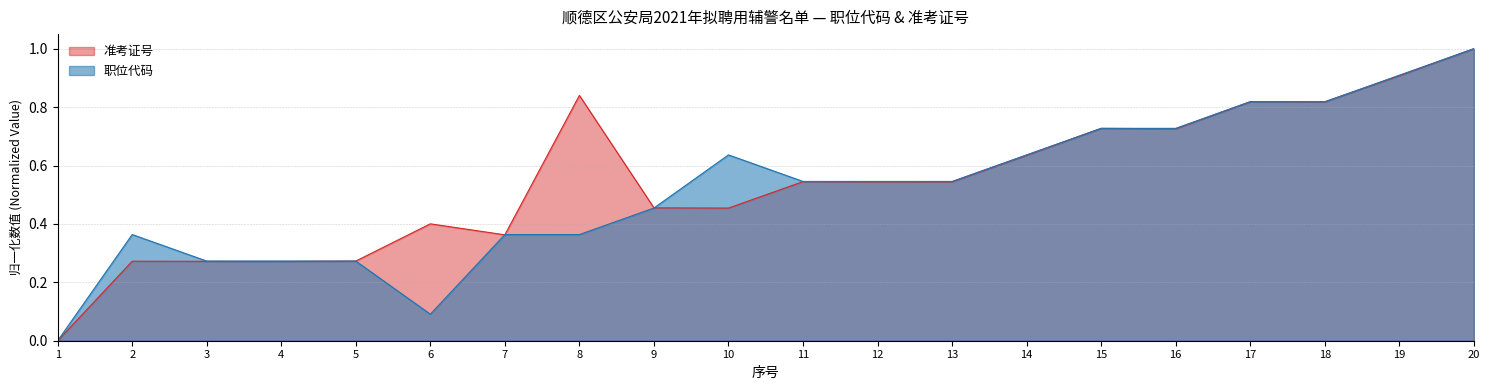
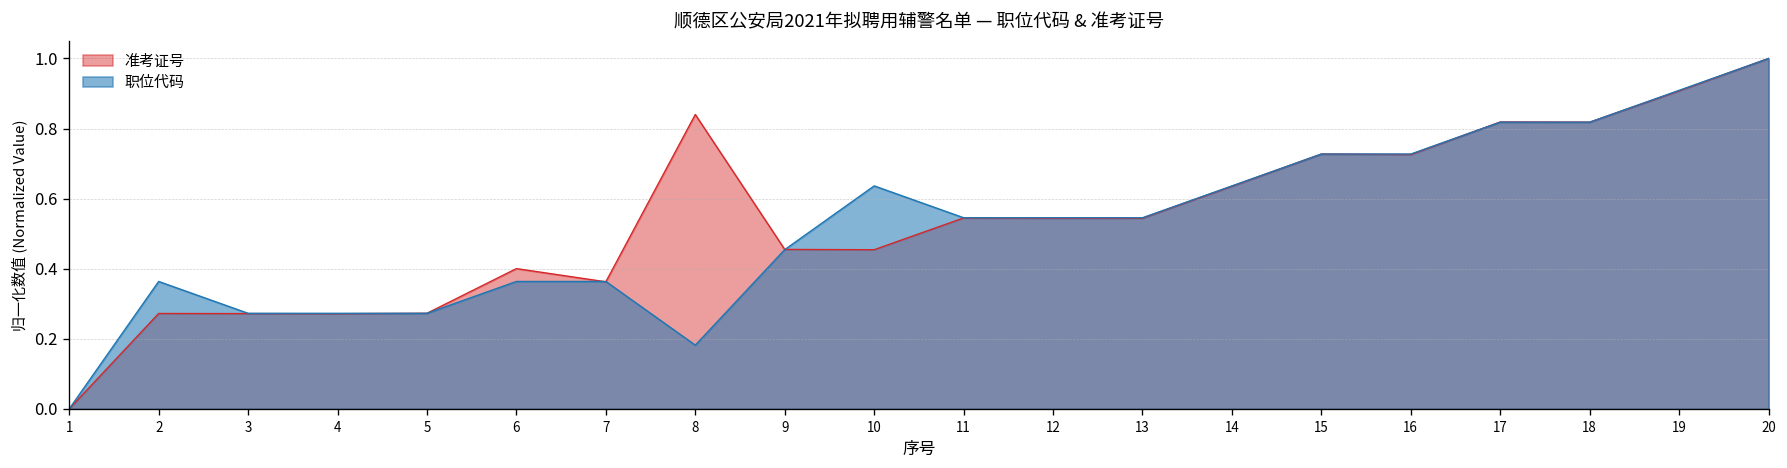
职位代码, 6: 0.09 -> 0.36
职位代码, 8: 0.36 -> 0.18
